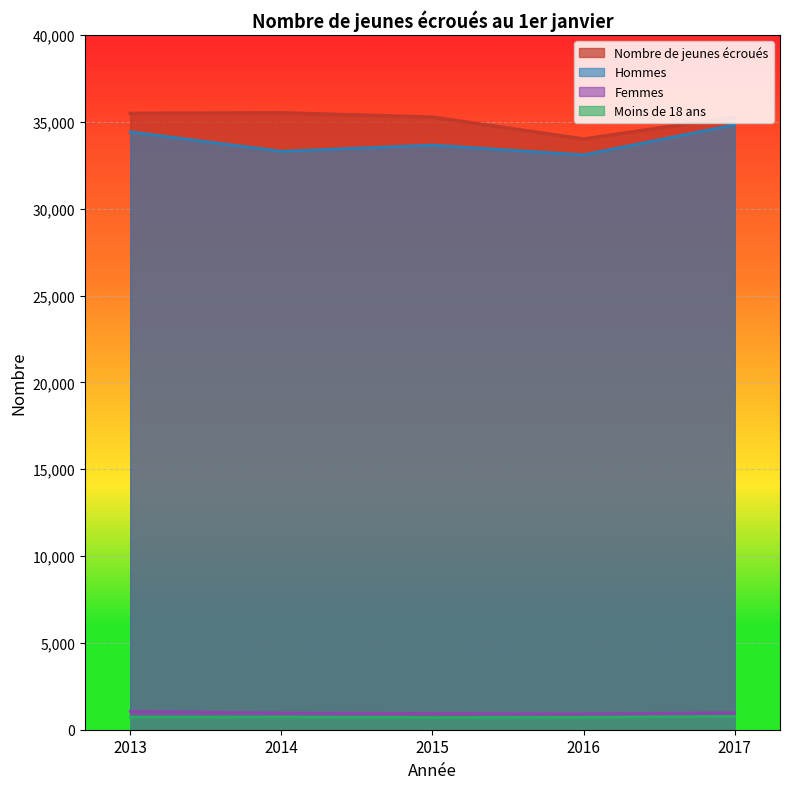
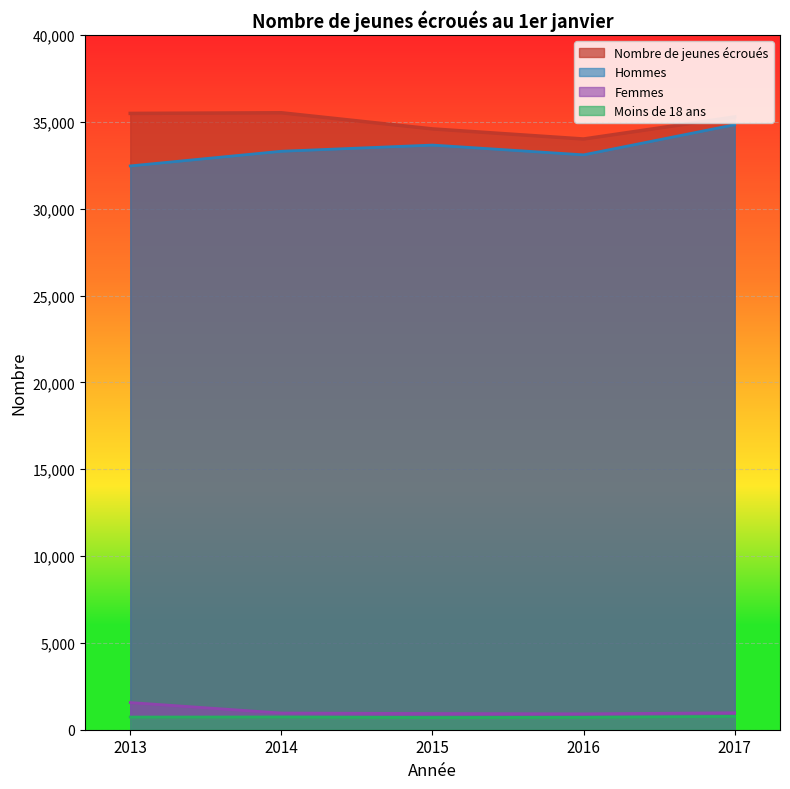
Hommes, 2013: 34,400 -> 32,500
Femmes, 2013: 1,100 -> 1,600
Nombre de jeunes écroués, 2015: 35,300 -> 34,600
